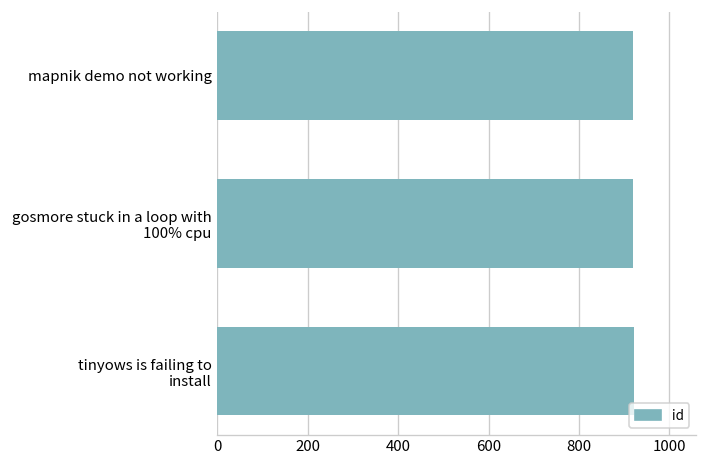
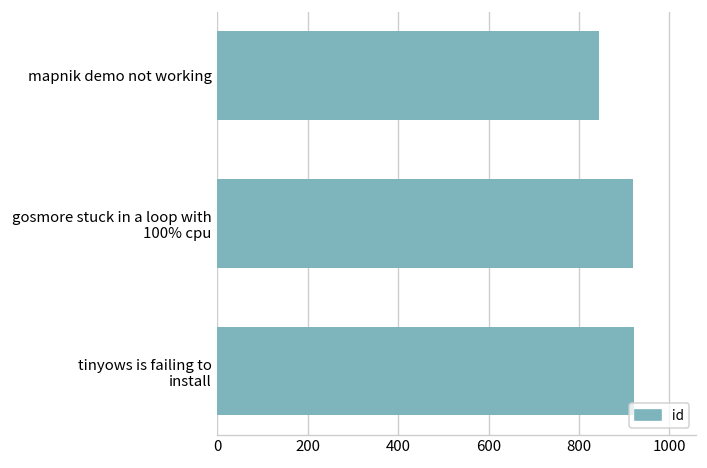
mapnik demo not working: 920 -> 840
